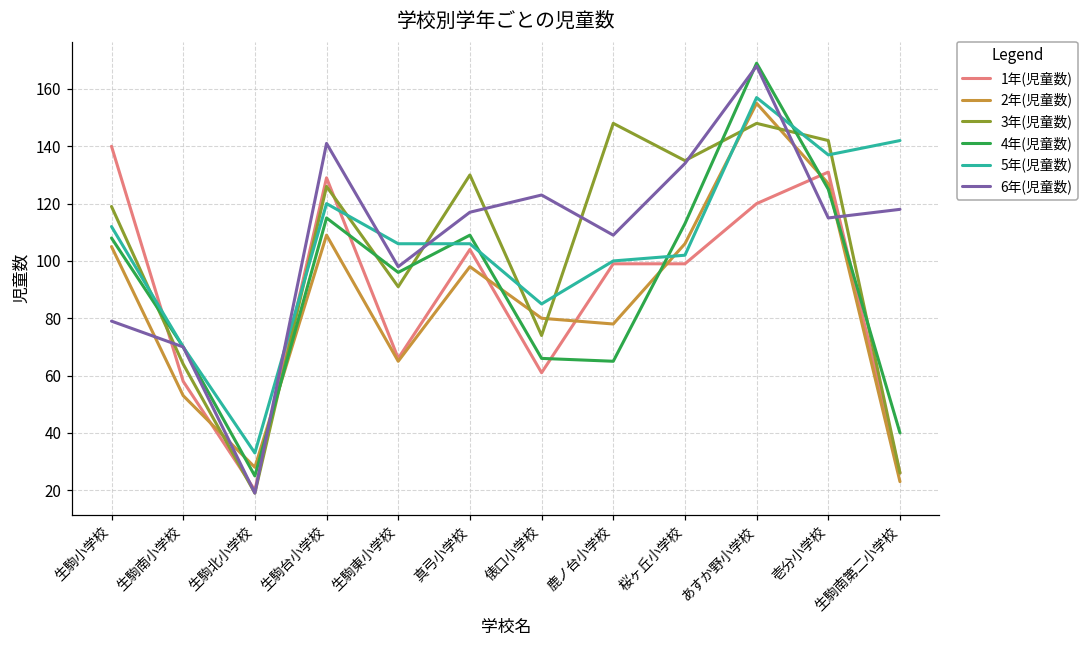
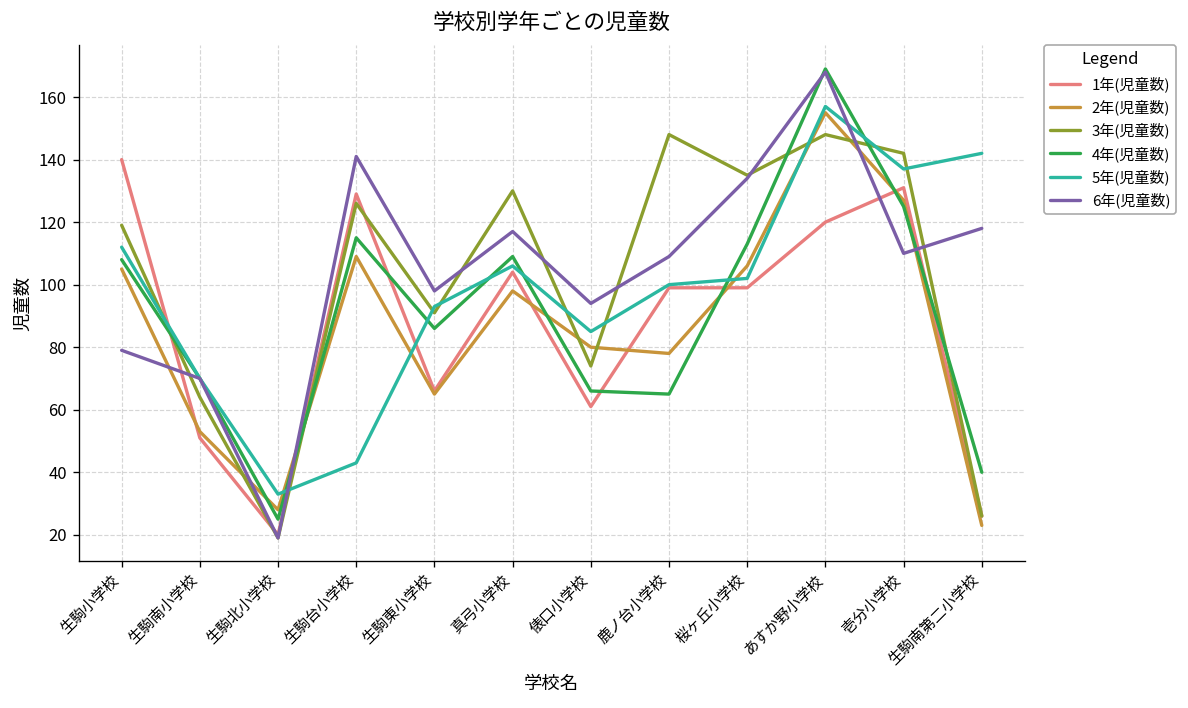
1年(児童数), 生駒南小学校: 58 -> 51
5年(児童数), 生駒台小学校: 120 -> 43
4年(児童数), 生駒東小学校: 96 -> 86
5年(児童数), 生駒東小学校: 106 -> 93
6年(児童数), 俵口小学校: 123 -> 94
6年(児童数), 壱分小学校: 115 -> 110
